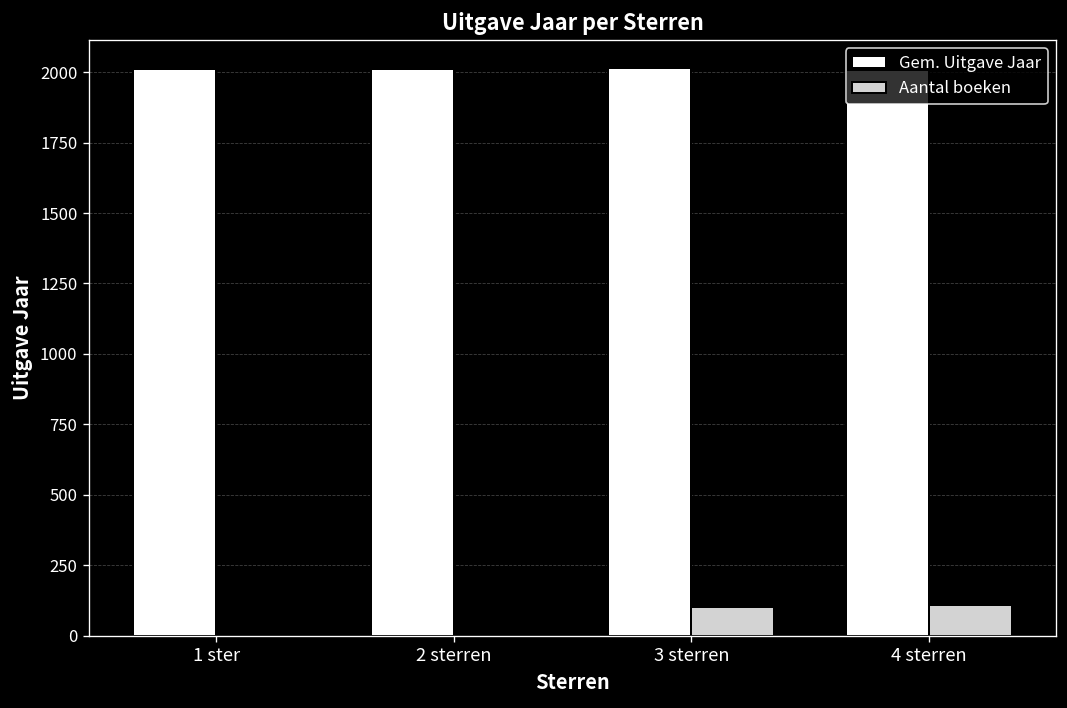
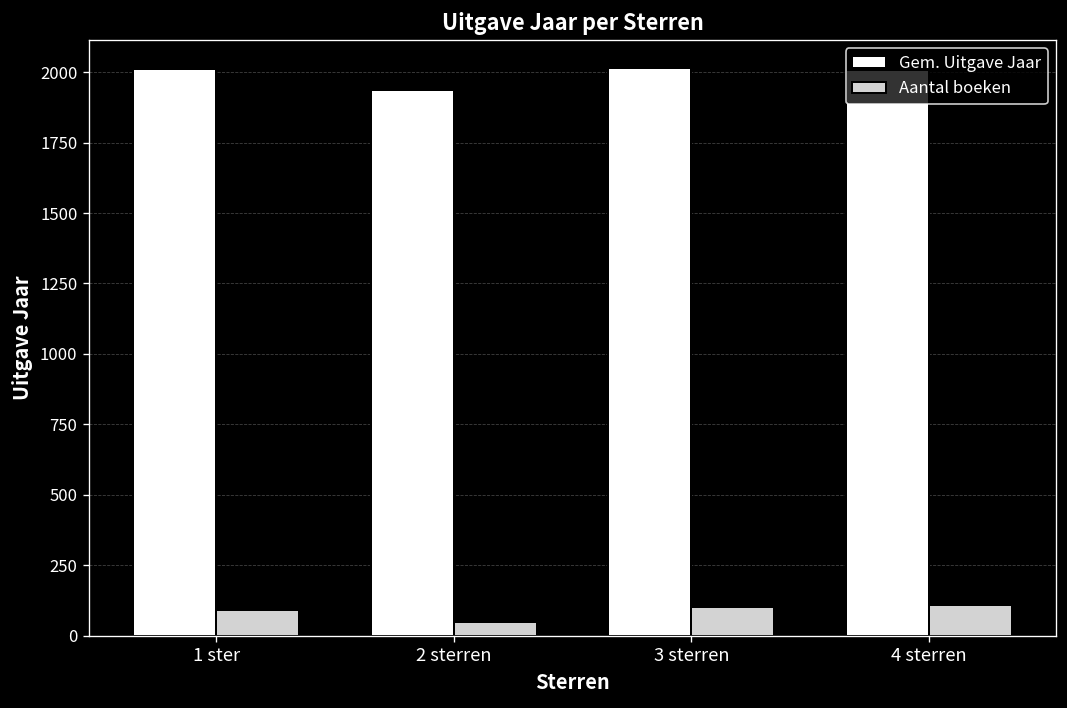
Aantal boeken, 1 ster: 0 -> 90
Gem. Uitgave Jaar, 2 sterren: 2010 -> 1940
Aantal boeken, 2 sterren: 0 -> 50
